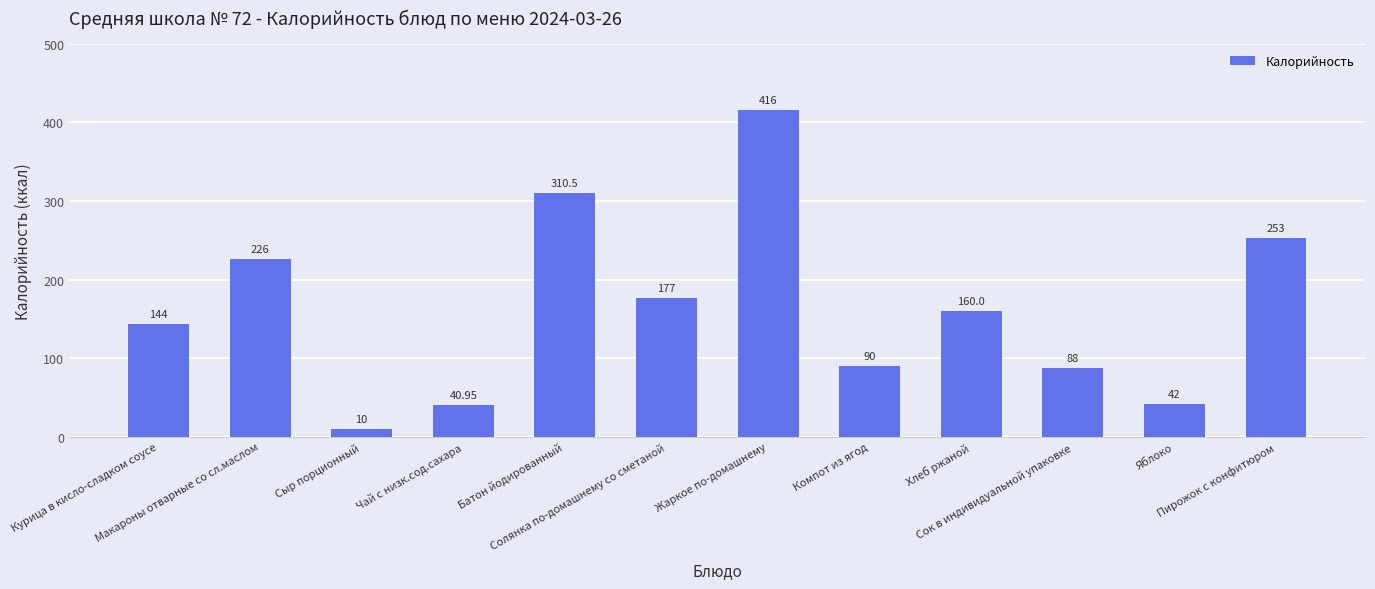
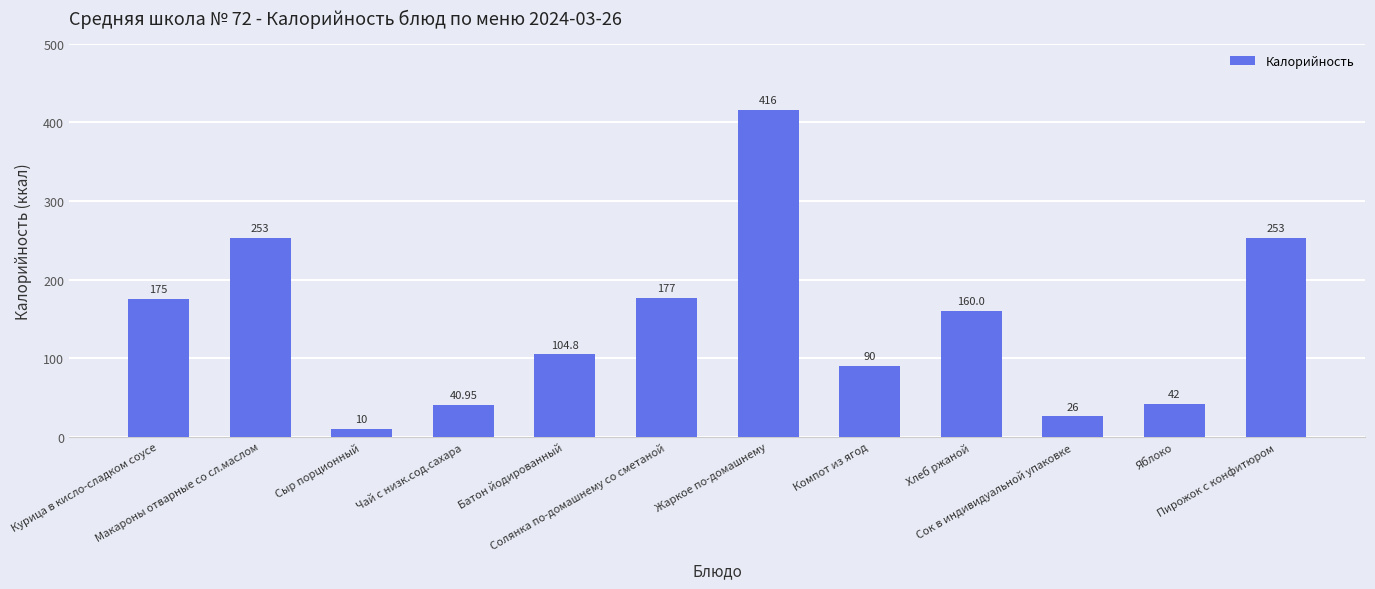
Курица в кисло-сладком соусе: 144 -> 175
Макароны отварные со сл.маслом: 226 -> 253
Батон йодированный: 310.5 -> 104.8
Сок в индивидуальной упаковке: 88 -> 26
